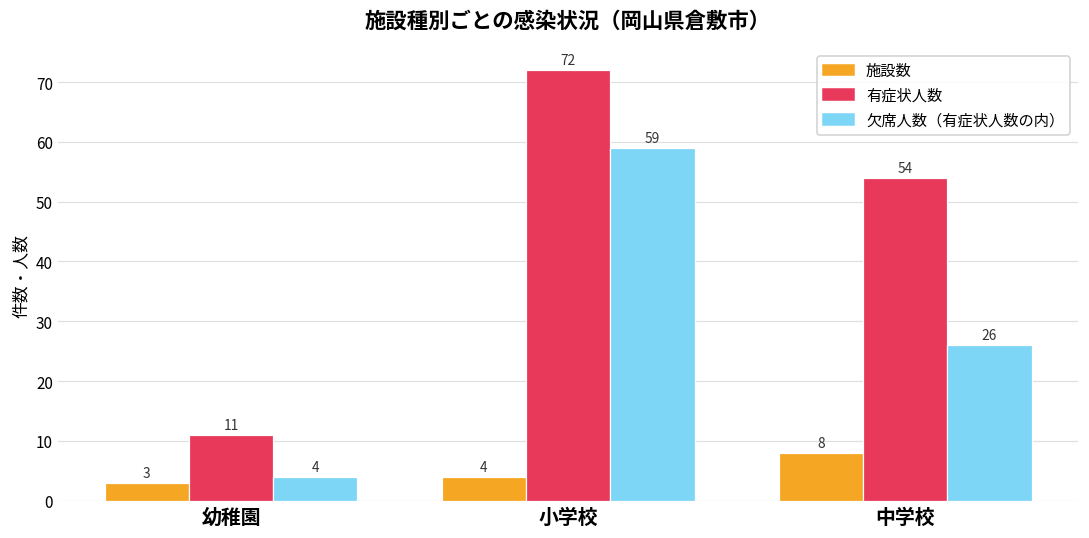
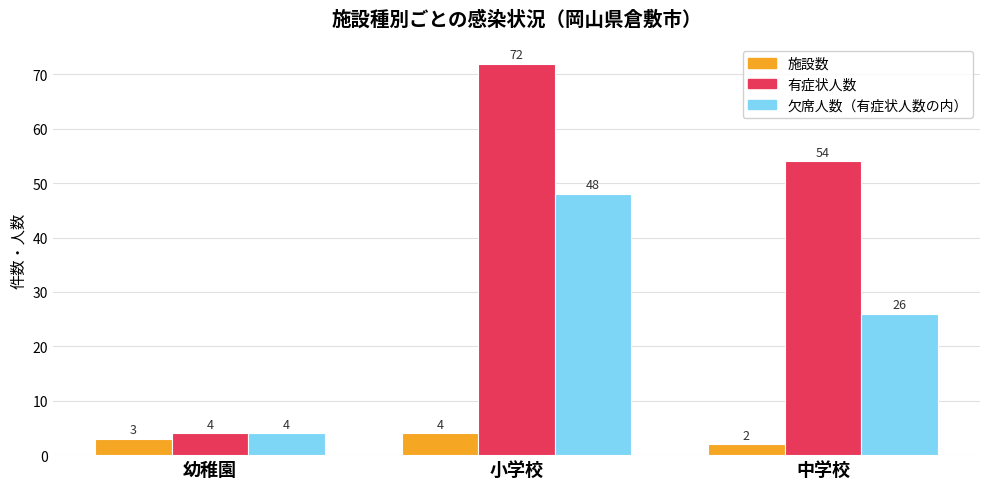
有症状人数, 幼稚園: 11 -> 4
欠席人数（有症状人数の内）, 小学校: 59 -> 48
施設数, 中学校: 8 -> 2
